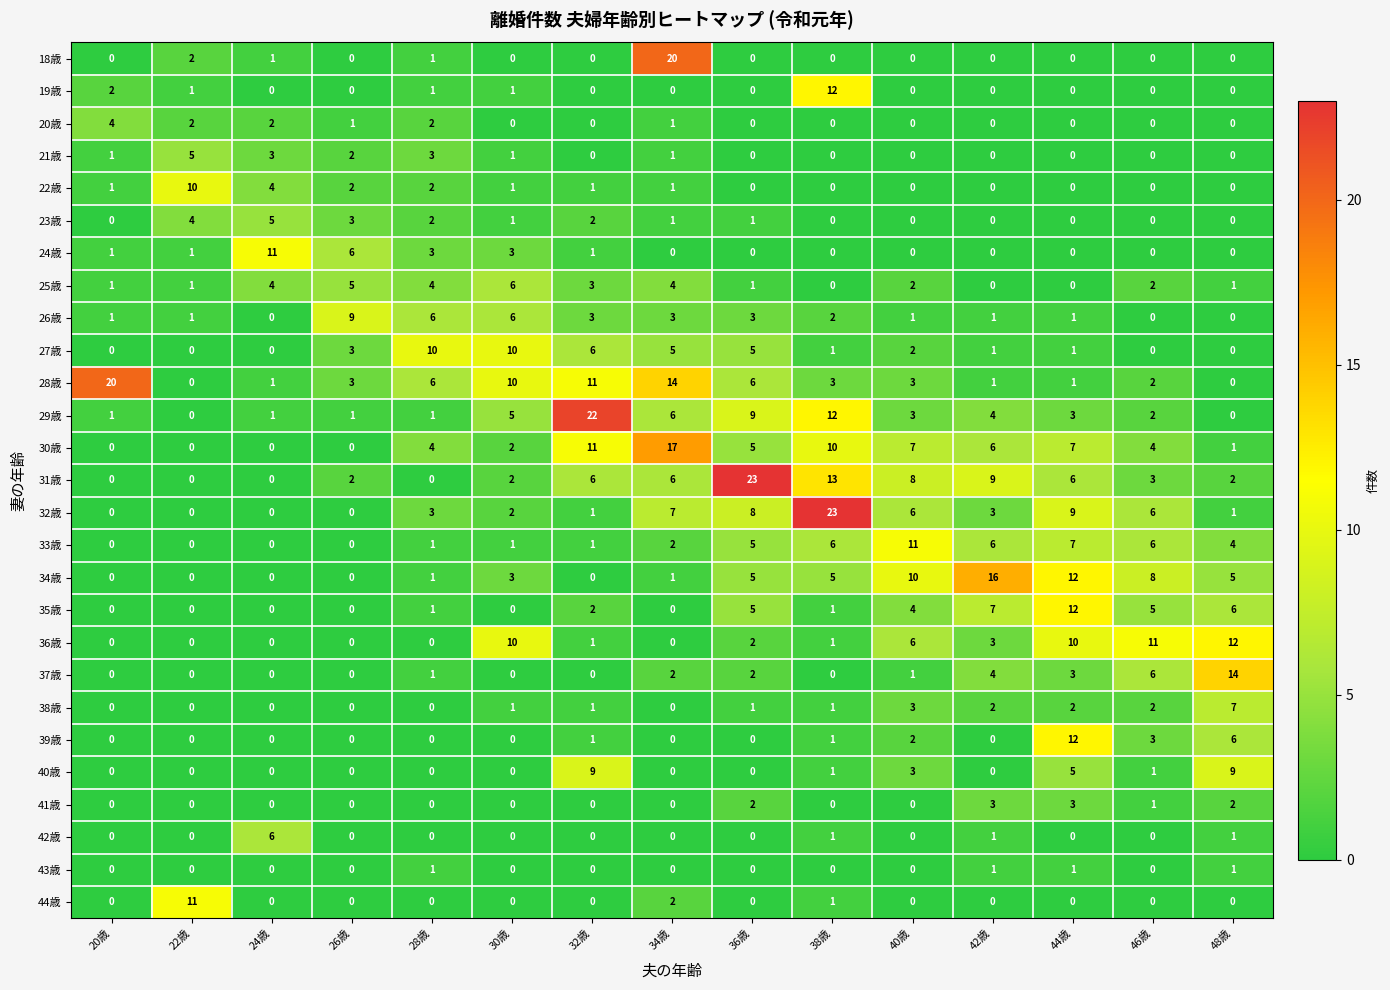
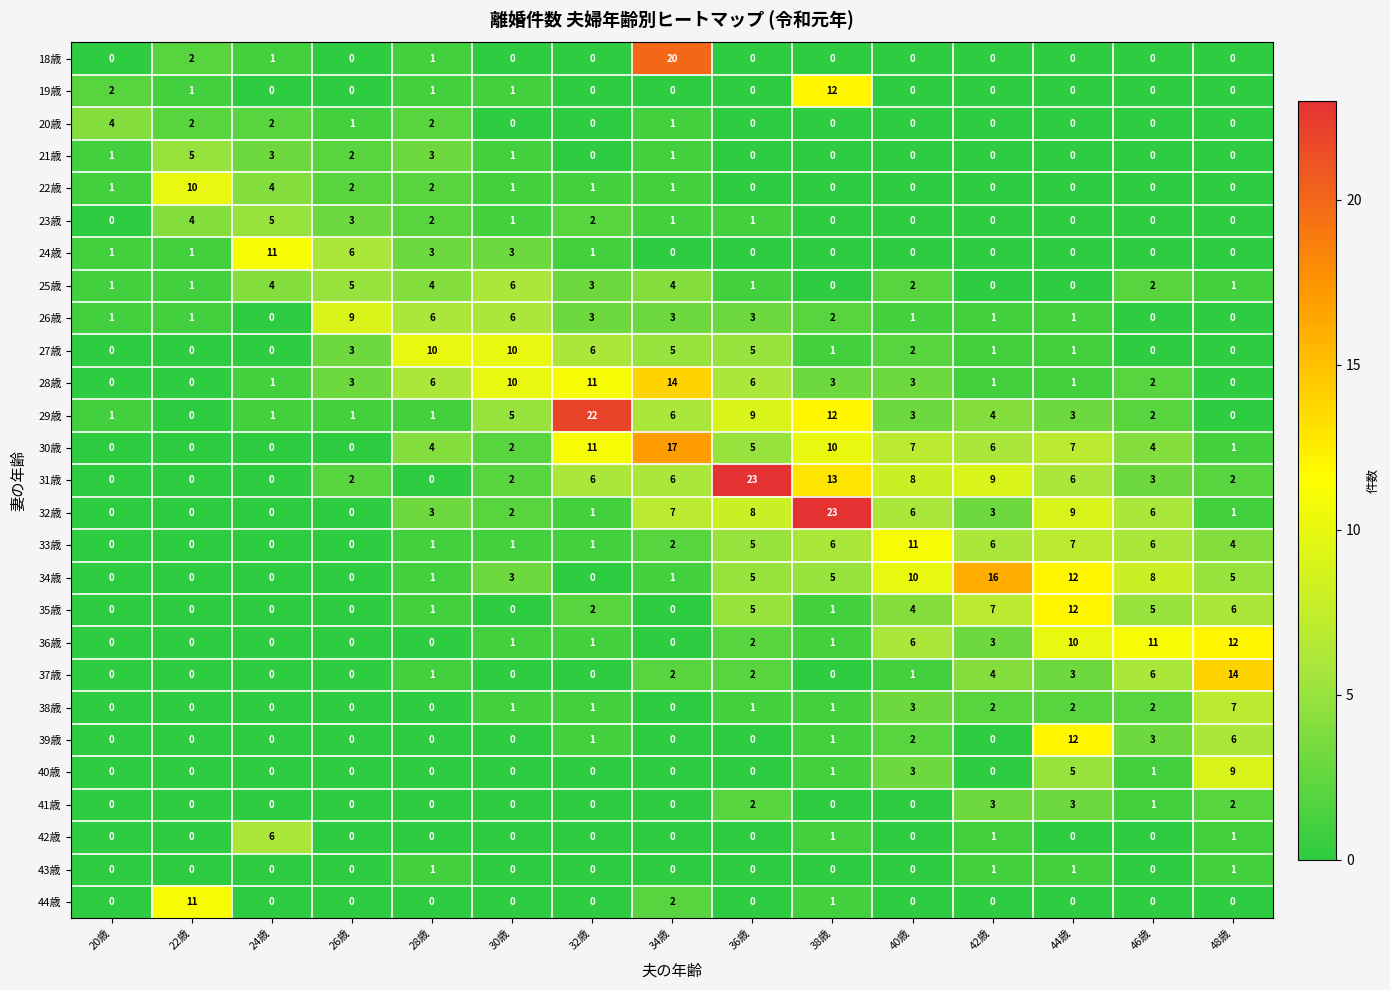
28歳, 20歳: 20 -> 0
36歳, 30歳: 10 -> 1
40歳, 32歳: 9 -> 0
